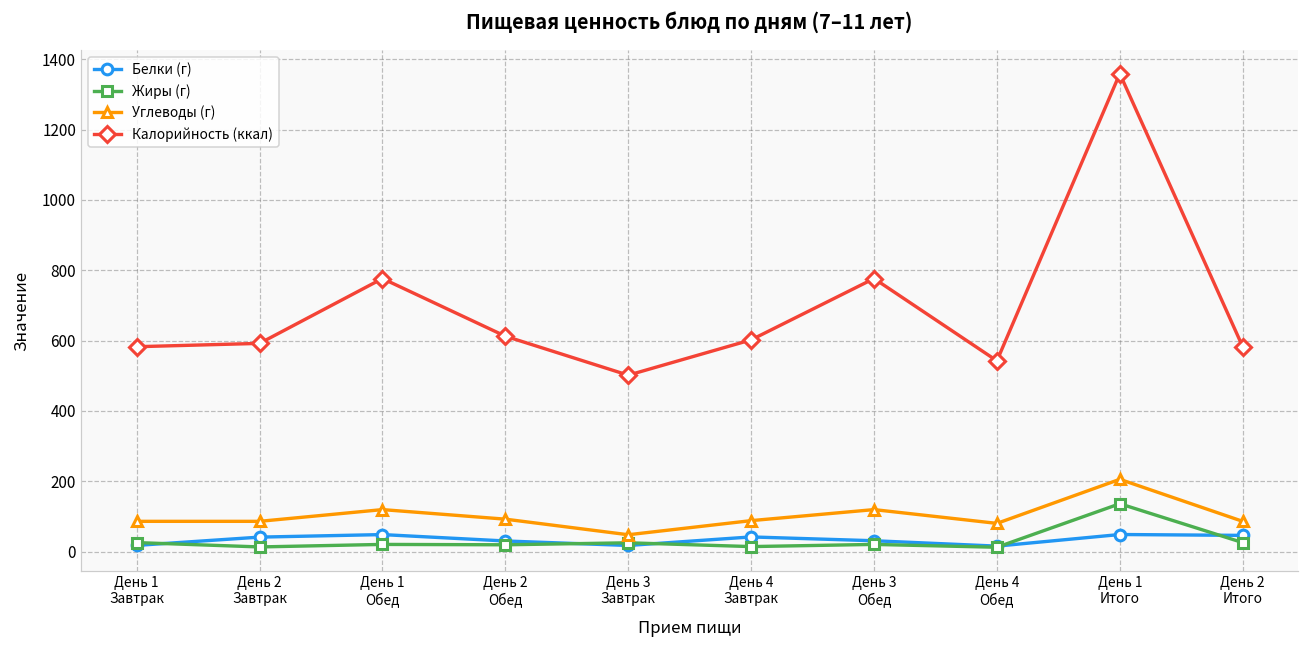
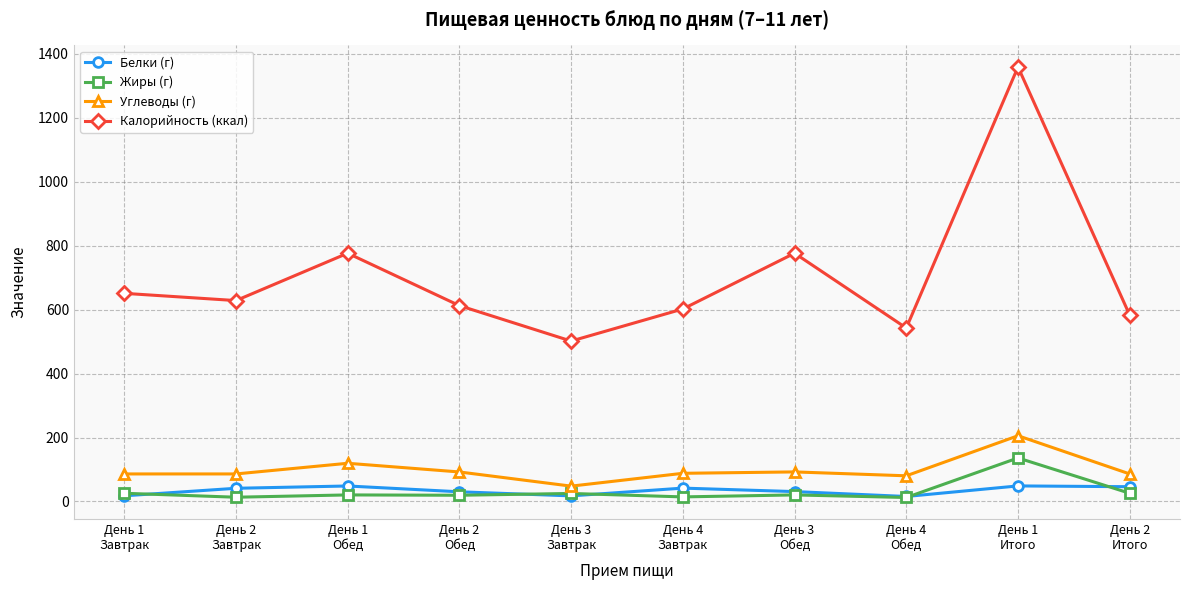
Калорийность (ккал), День 1 Завтрак: 580 -> 650
Калорийность (ккал), День 2 Завтрак: 590 -> 630
Углеводы (г), День 3 Обед: 120 -> 90
